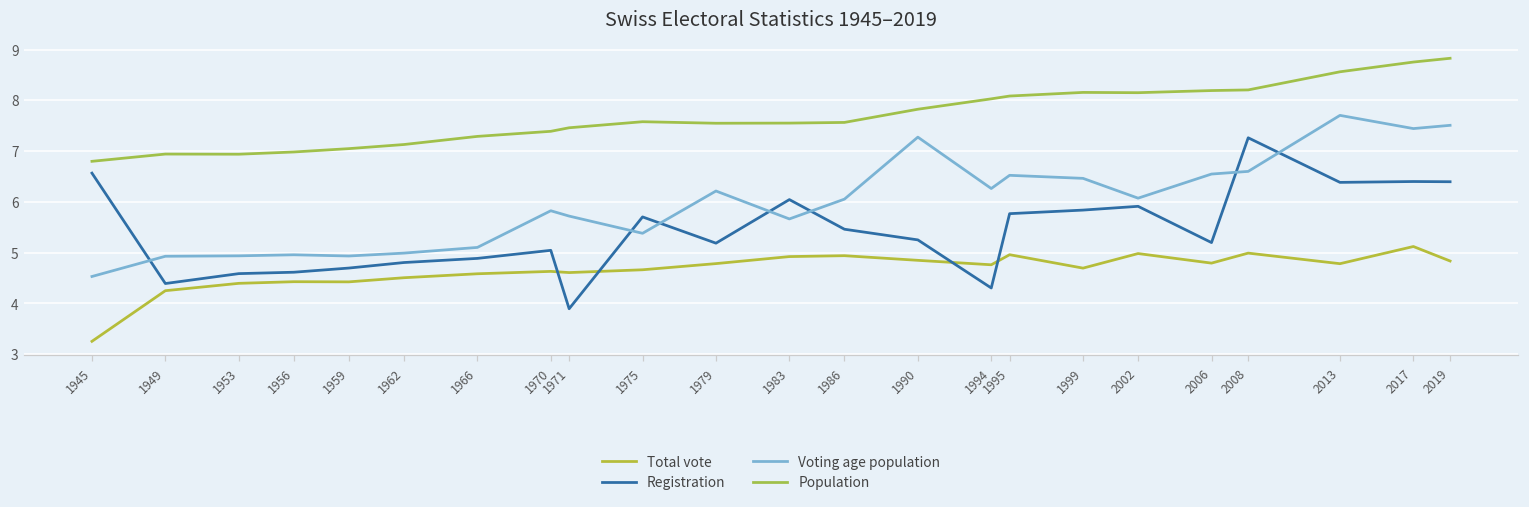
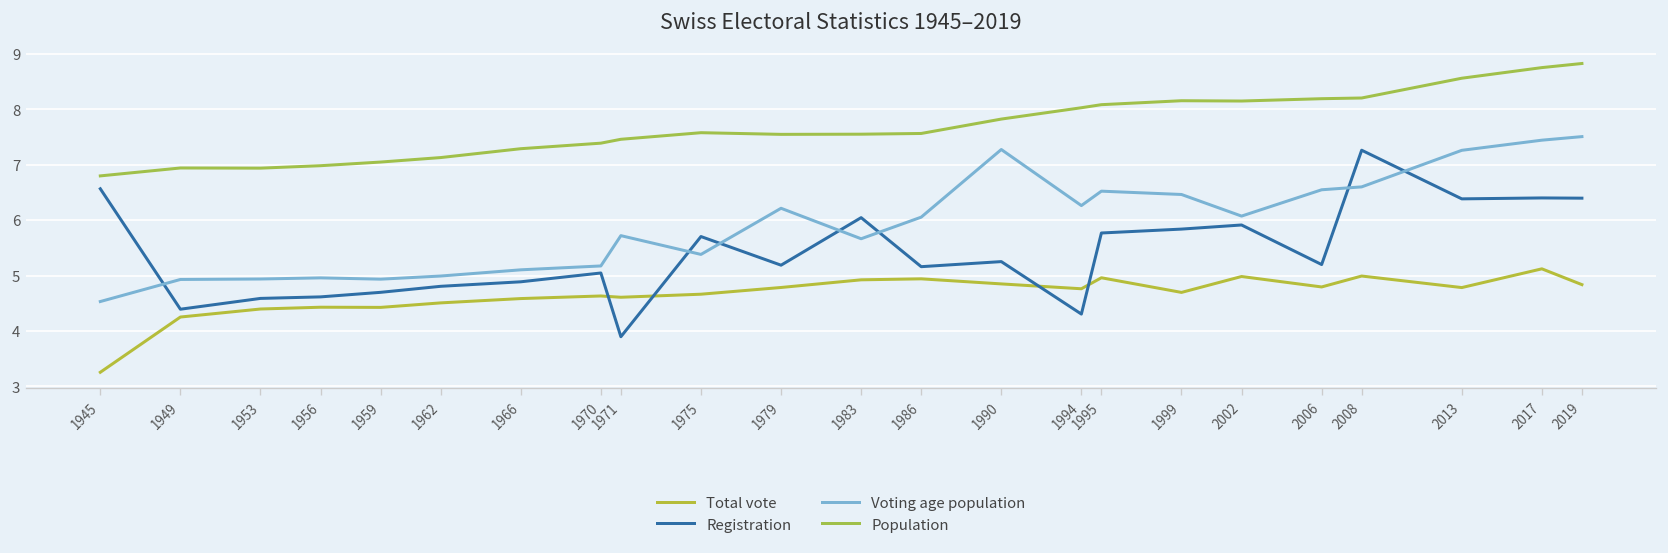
Voting age population, 1970: 5.8 -> 5.2
Registration, 1986: 5.5 -> 5.2
Voting age population, 2013: 7.7 -> 7.3
